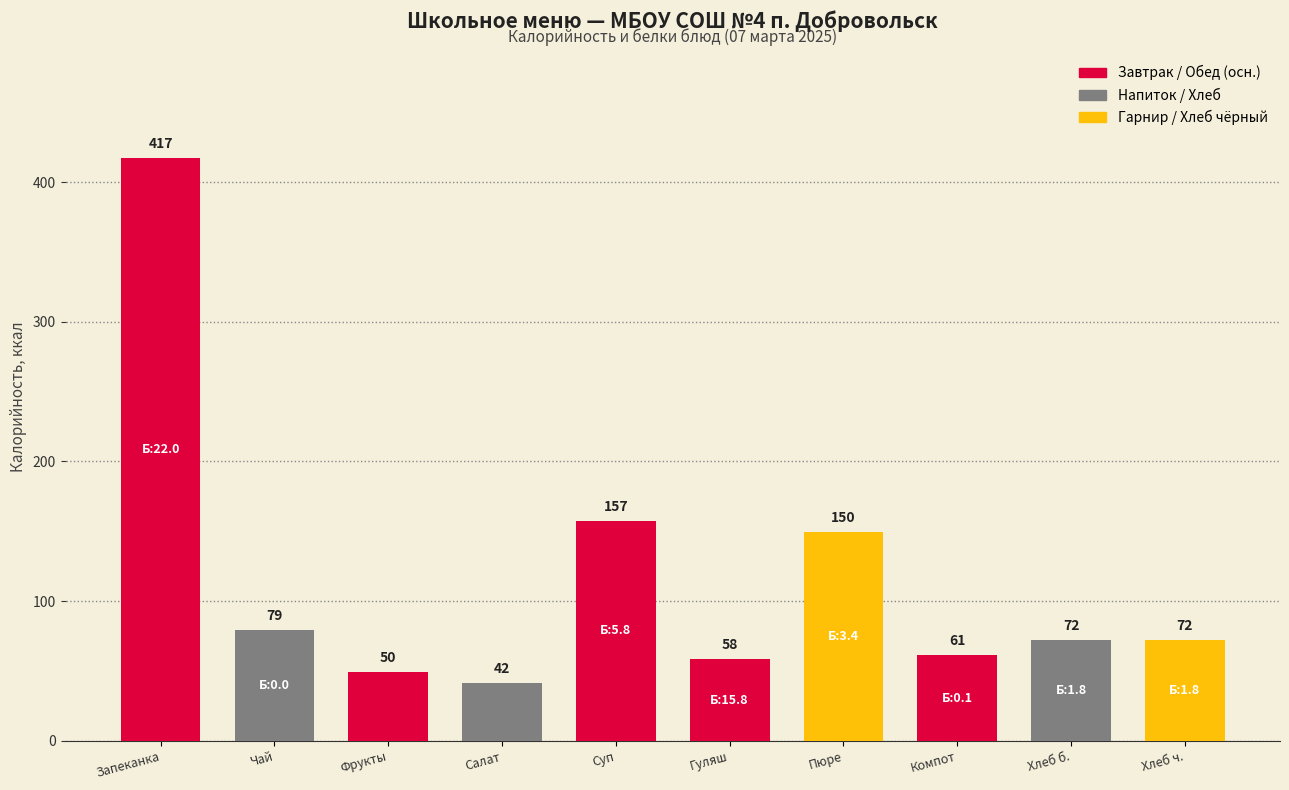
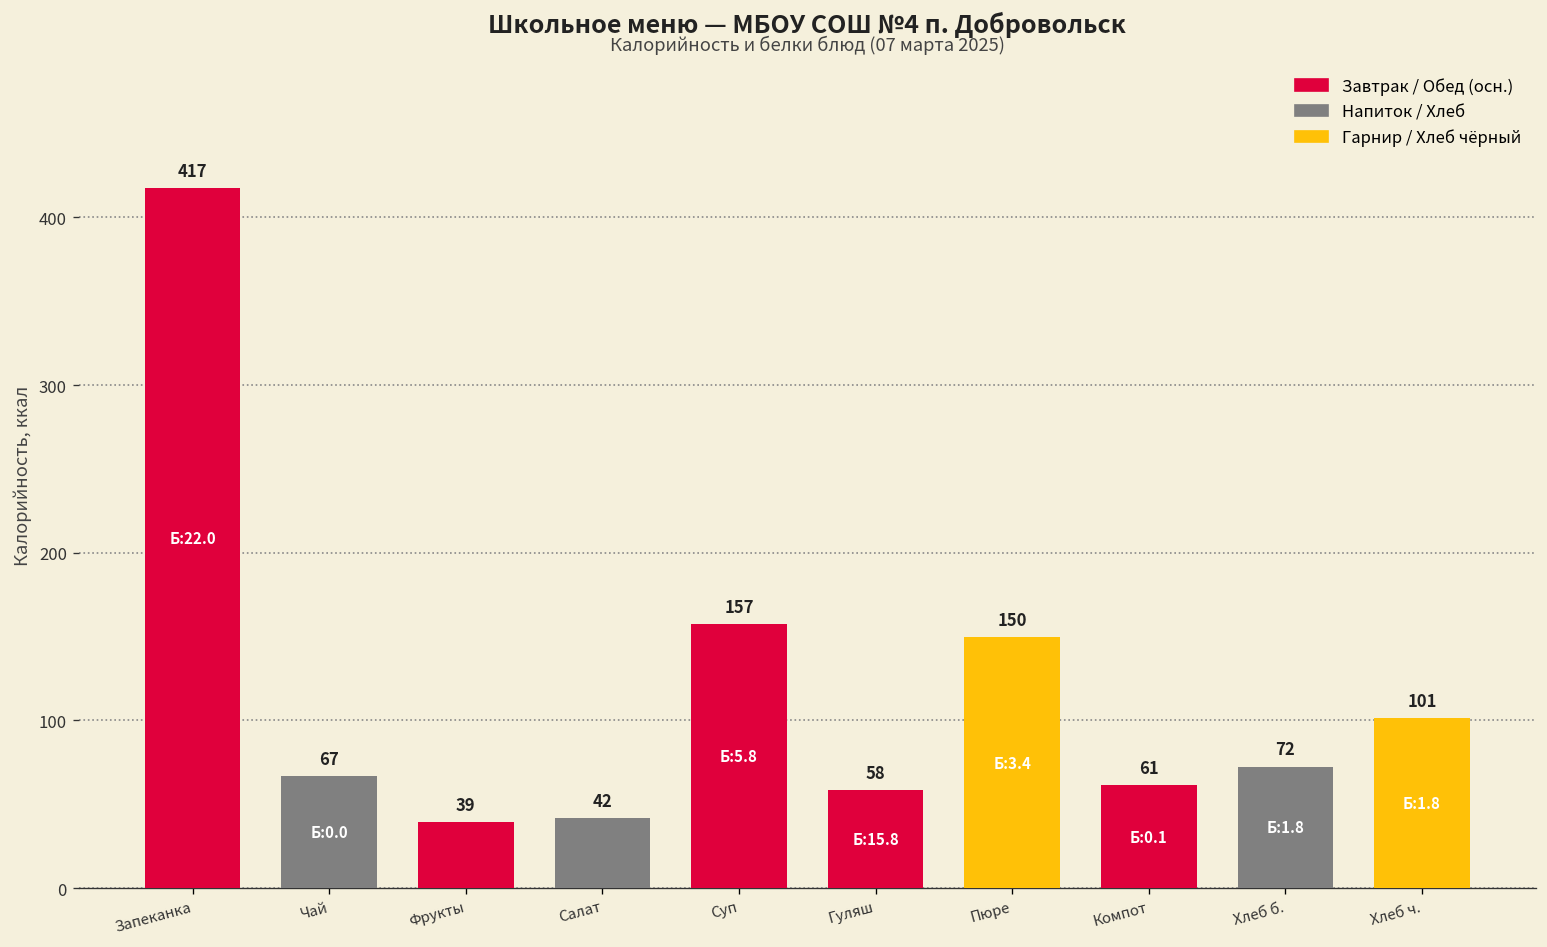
Чай: 79 -> 67
Фрукты: 50 -> 39
Хлеб ч.: 72 -> 101
